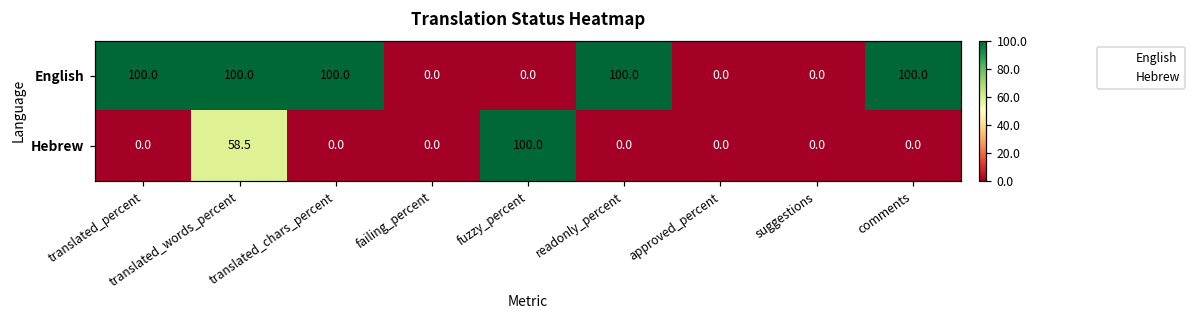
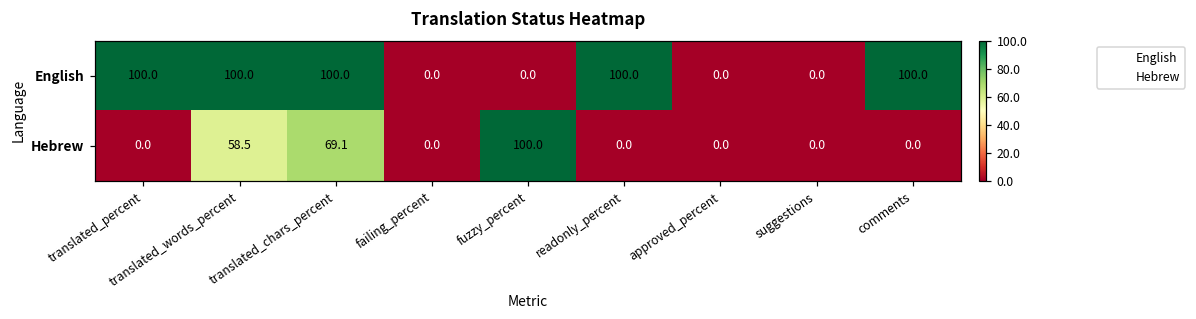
Hebrew, translated_chars_percent: 0.0 -> 69.1
